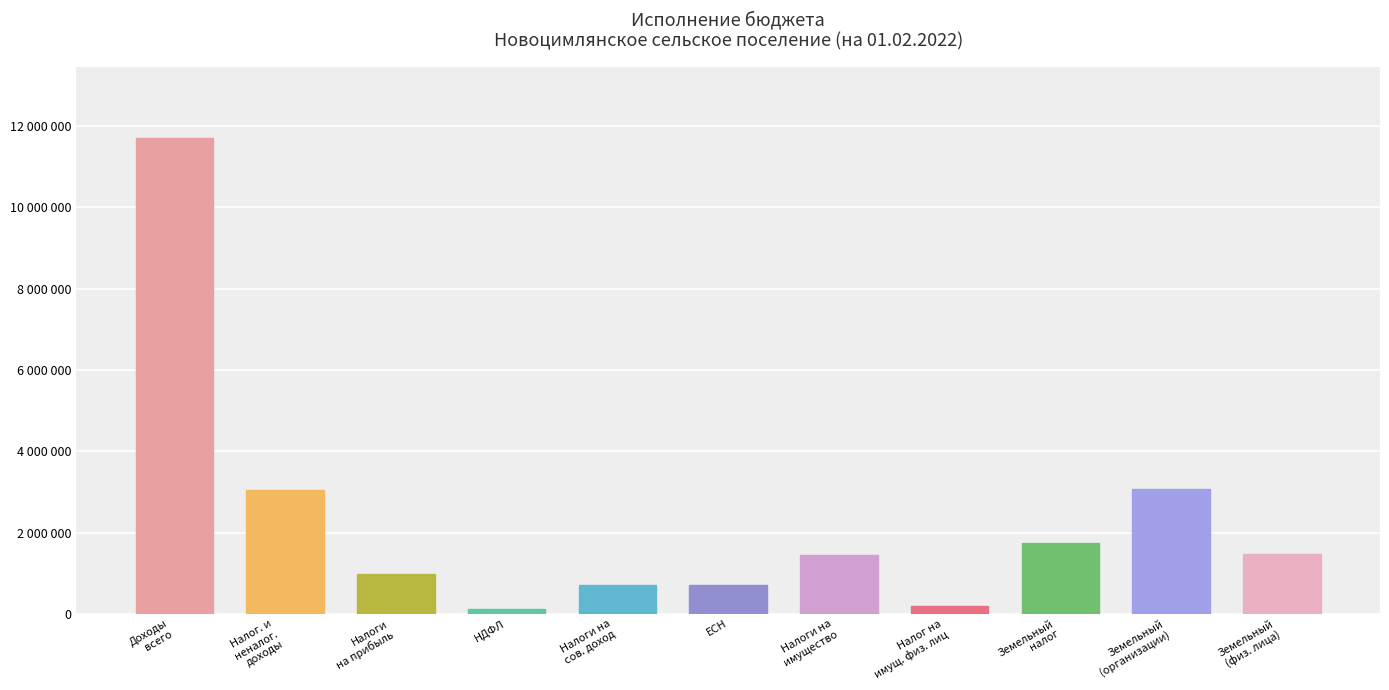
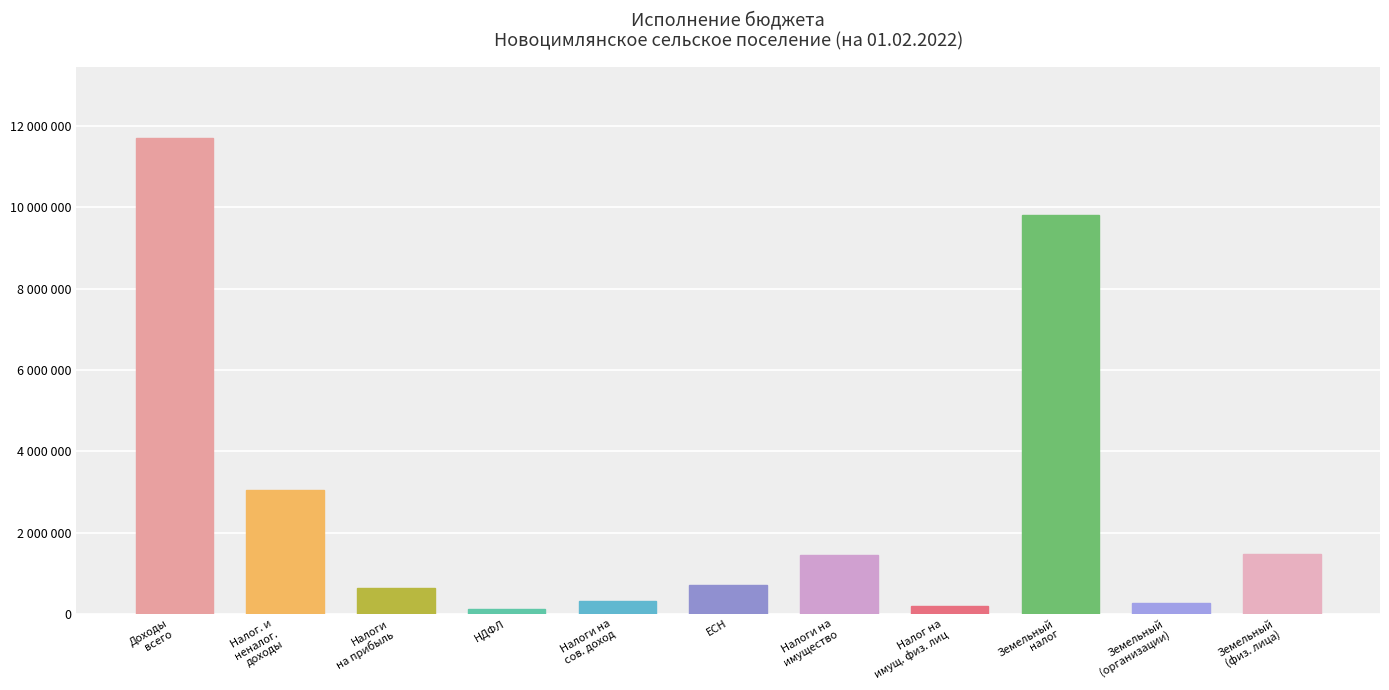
Налоги на прибыль: 1000000 -> 600000
Налоги на сов. доход: 700000 -> 300000
Земельный налог: 1700000 -> 9800000
Земельный (организации): 3100000 -> 300000
